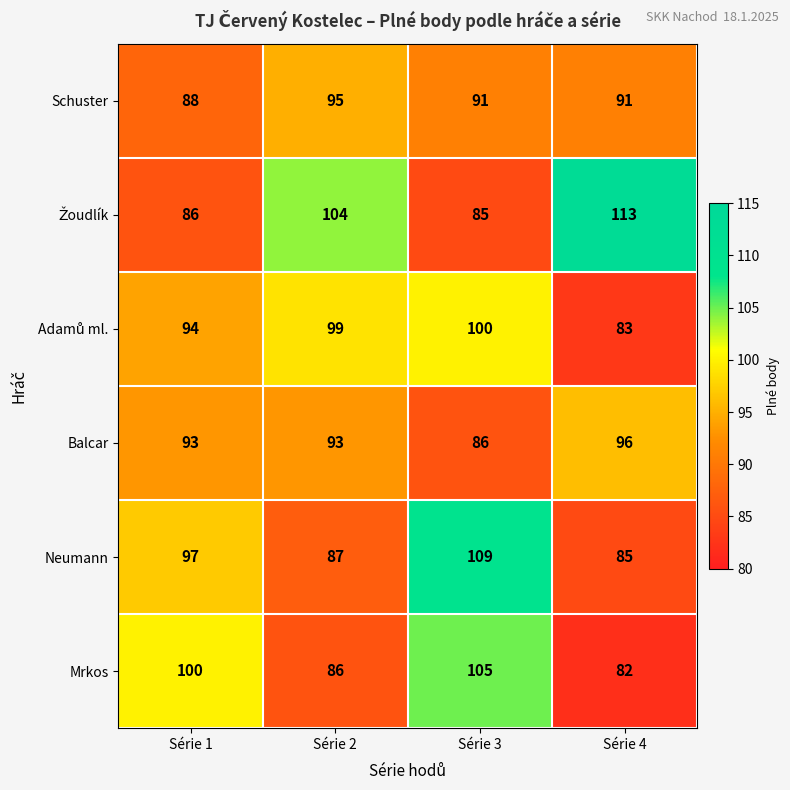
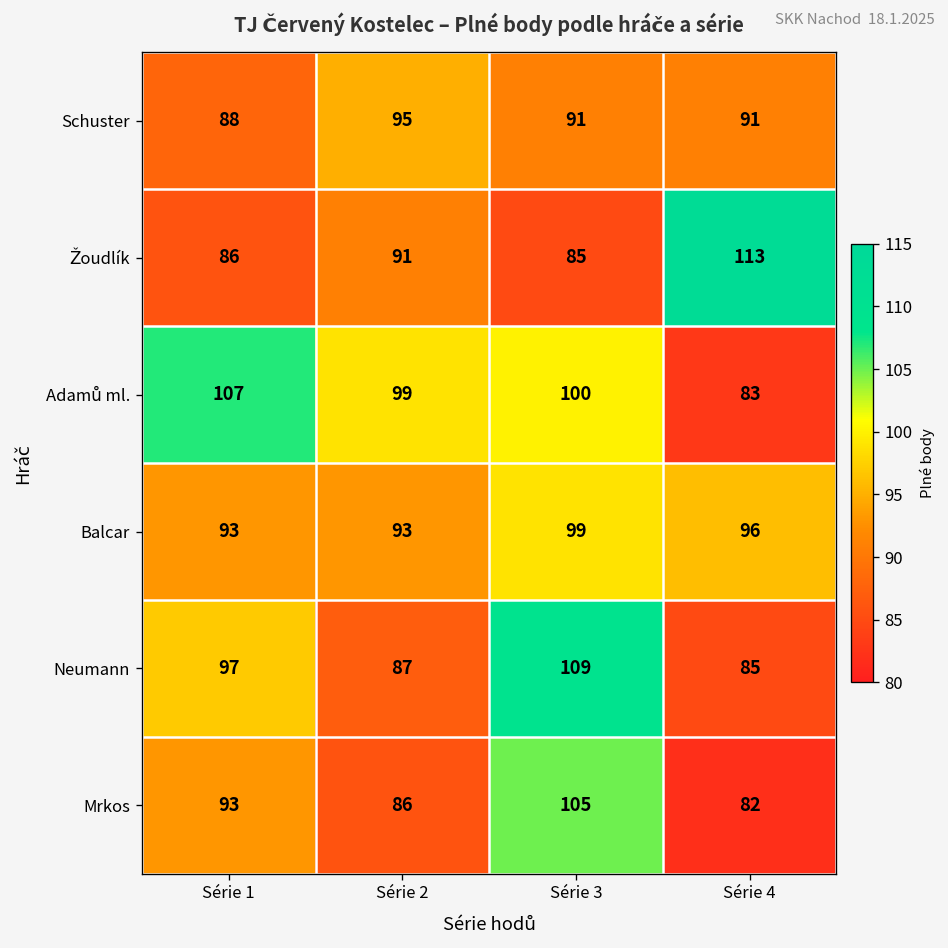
Žoudlík, Série 2: 104 -> 91
Adamů ml., Série 1: 94 -> 107
Balcar, Série 3: 86 -> 99
Mrkos, Série 1: 100 -> 93
